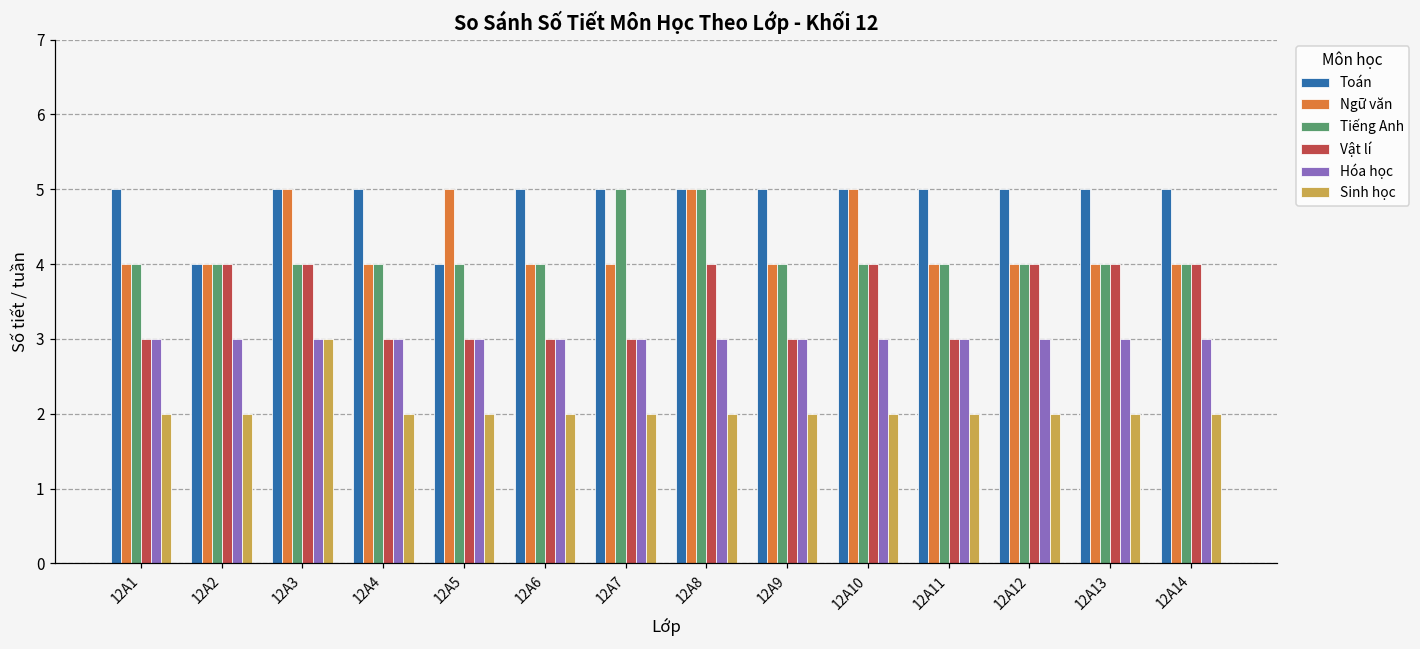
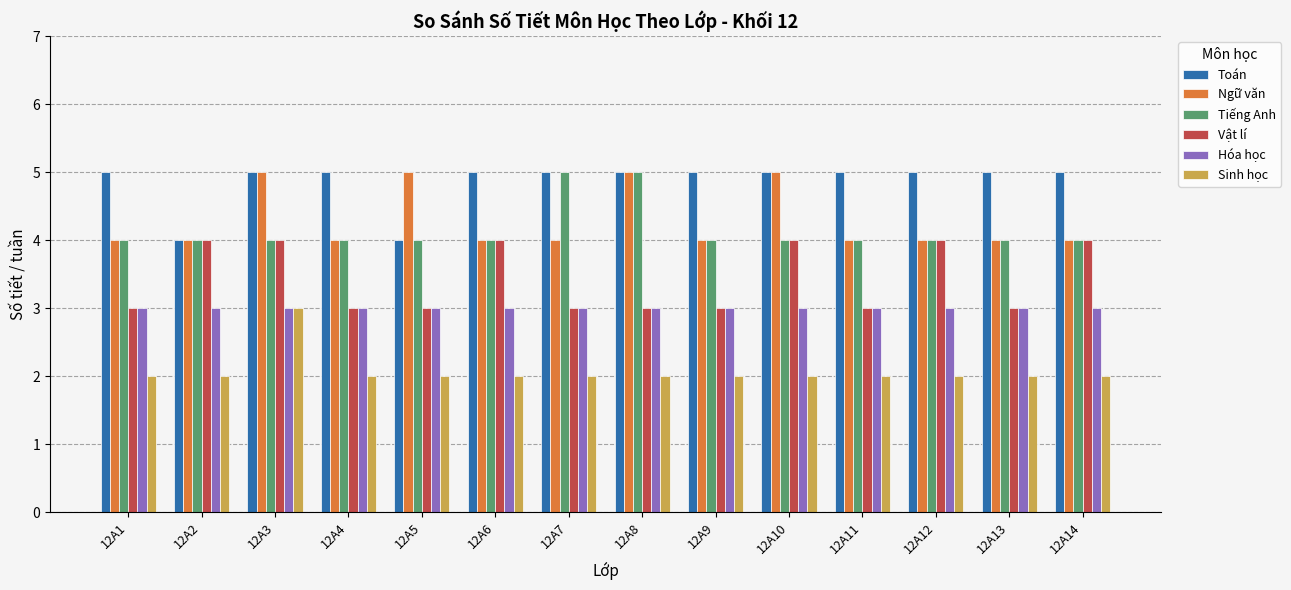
Vật lí, 12A6: 3 -> 4
Vật lí, 12A8: 4 -> 3
Vật lí, 12A13: 4 -> 3
